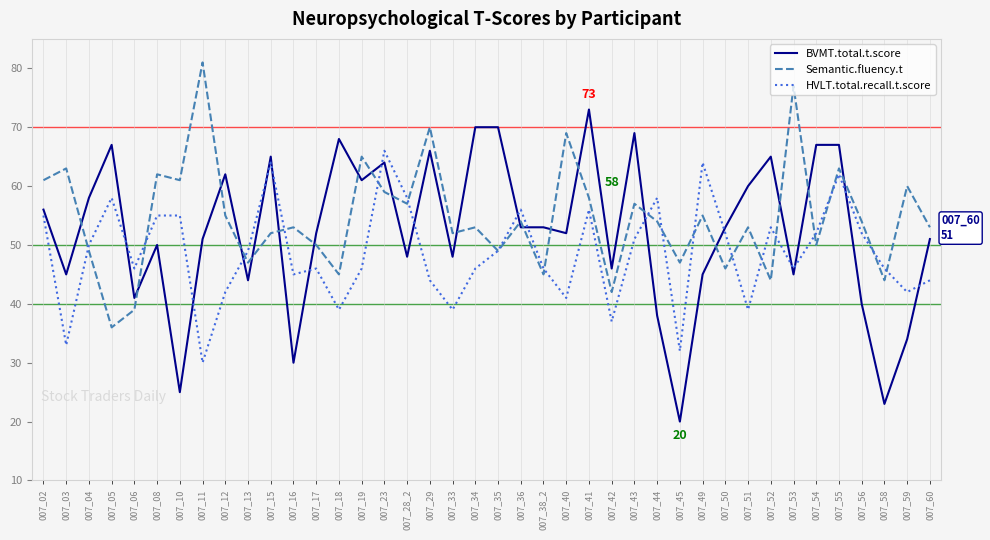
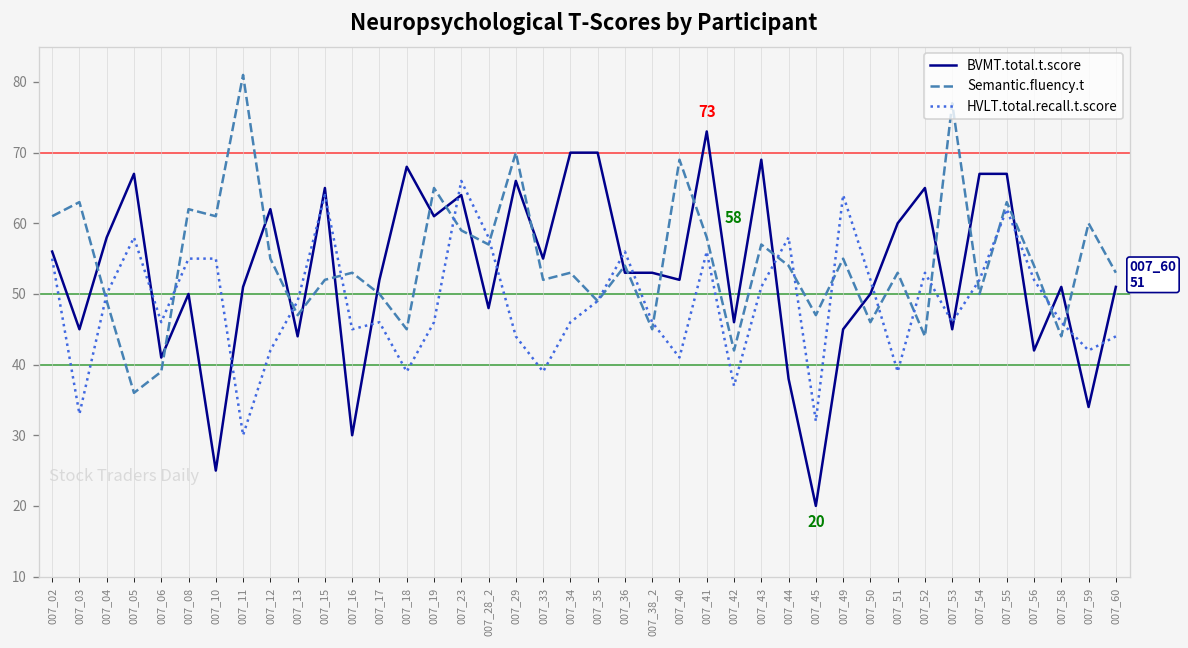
BVMT.total.t.score, 007_33: 48 -> 55
BVMT.total.t.score, 007_50: 53 -> 50
BVMT.total.t.score, 007_56: 40 -> 42
BVMT.total.t.score, 007_58: 23 -> 51
